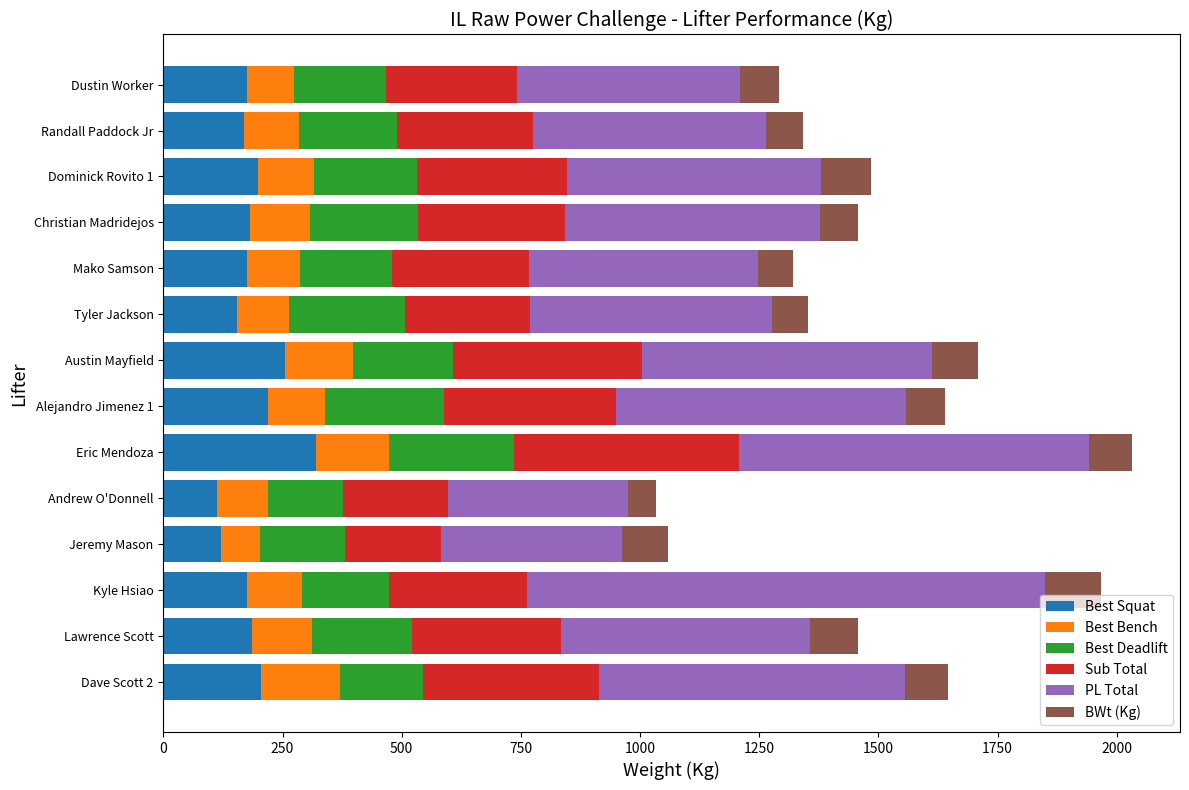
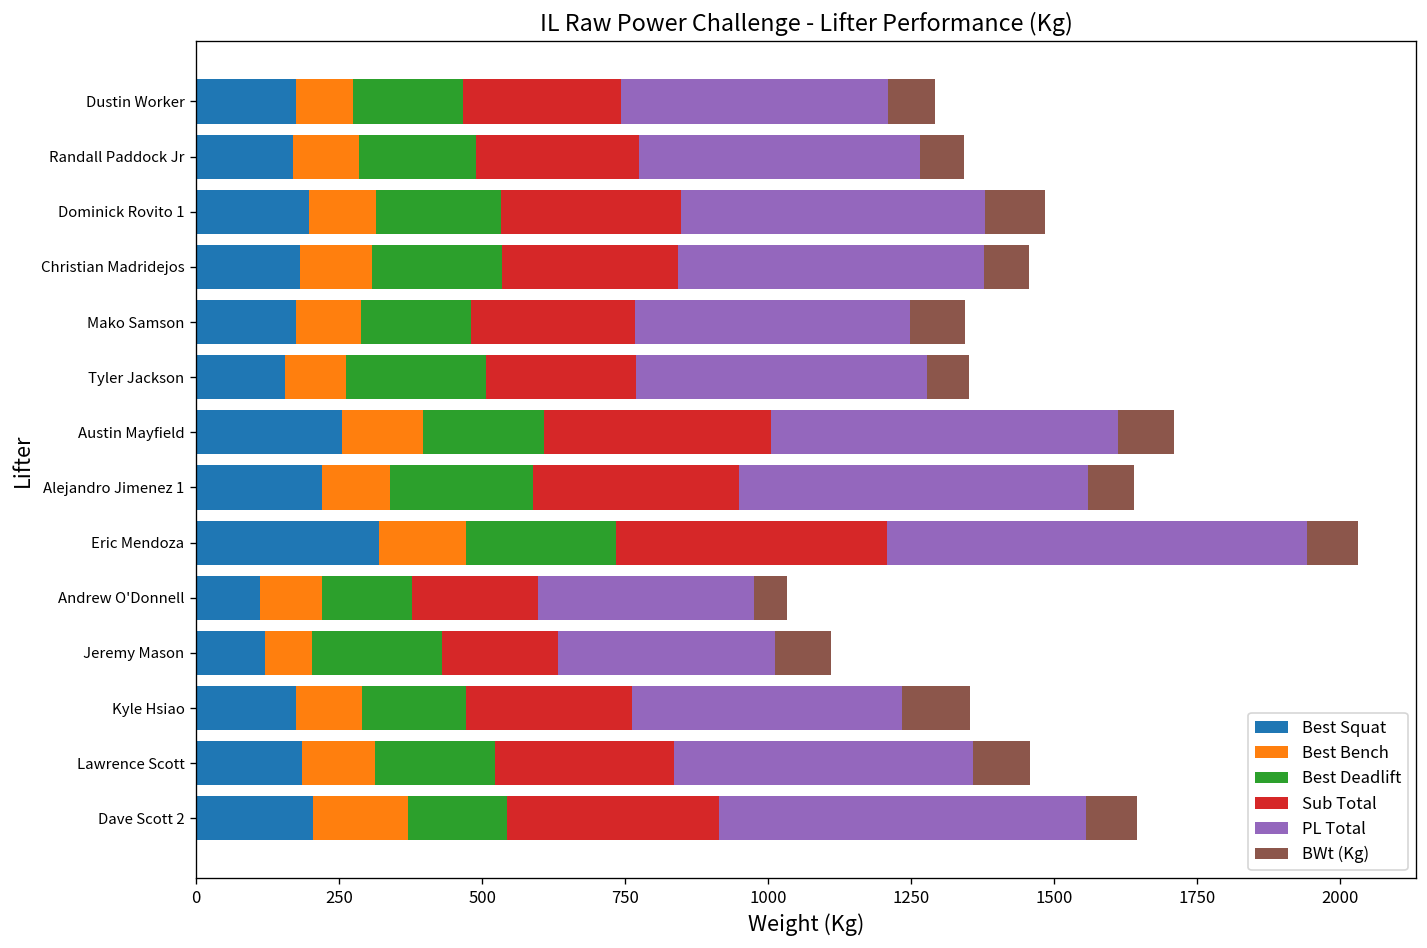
BWt (Kg), Mako Samson: 70 -> 100
Best Deadlift, Jeremy Mason: 180 -> 230
PL Total, Kyle Hsiao: 1090 -> 470
